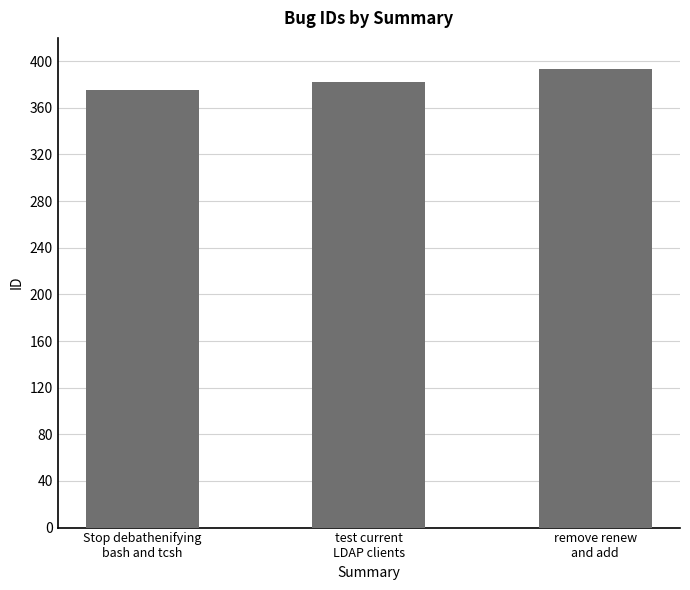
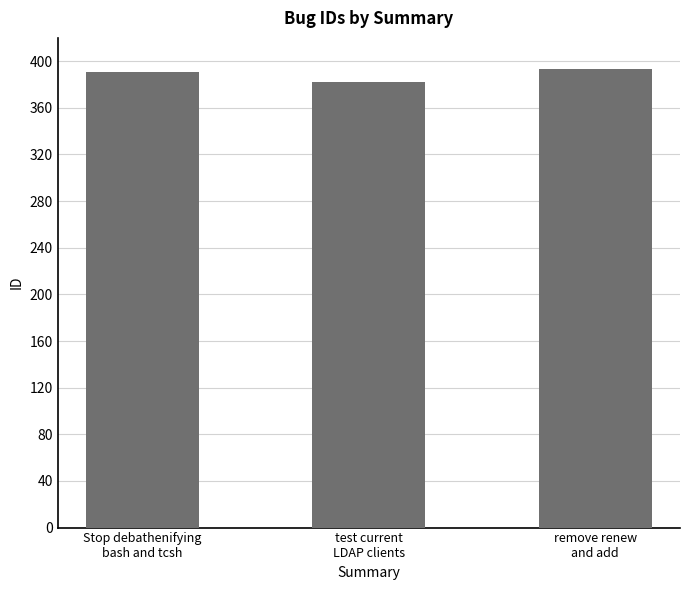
Stop debathenifying bash and tcsh: 375 -> 391
